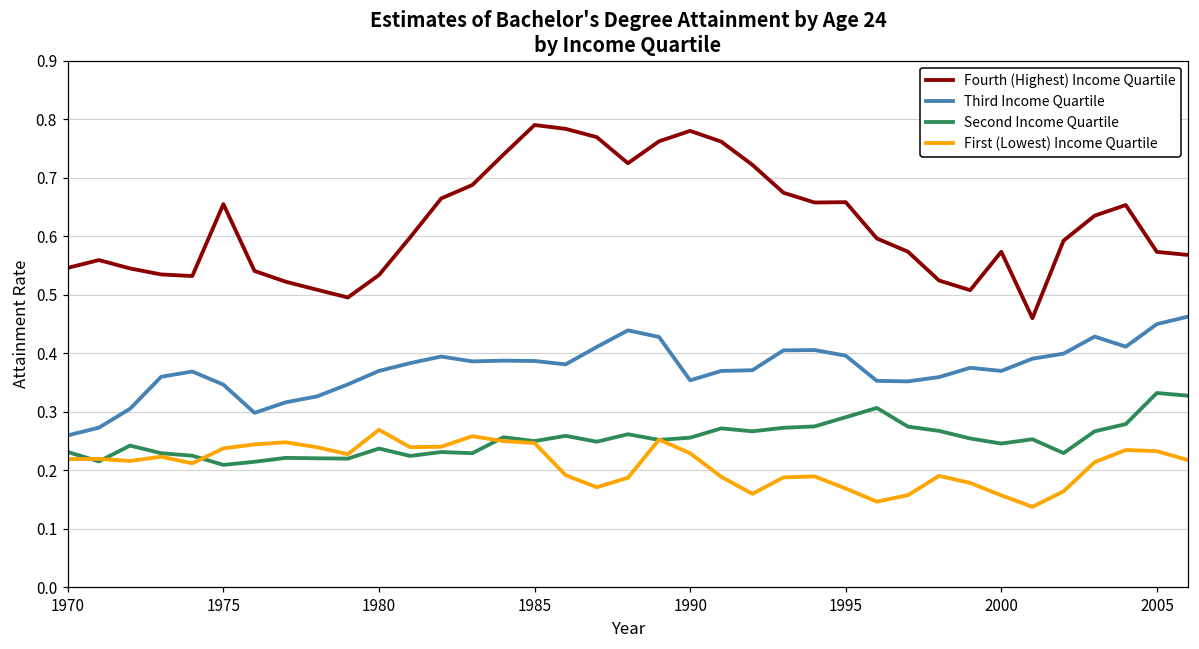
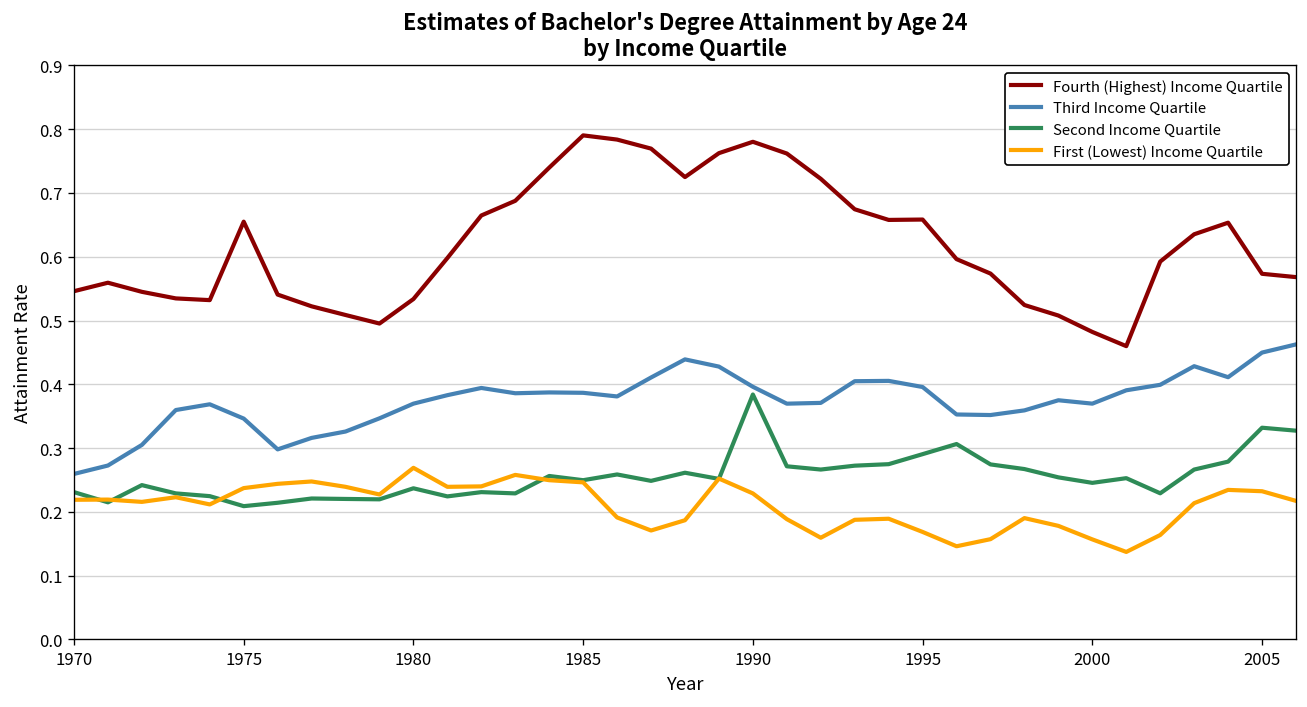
Third Income Quartile, 1990: 0.35 -> 0.40
Second Income Quartile, 1990: 0.26 -> 0.38
Fourth (Highest) Income Quartile, 2000: 0.57 -> 0.48
